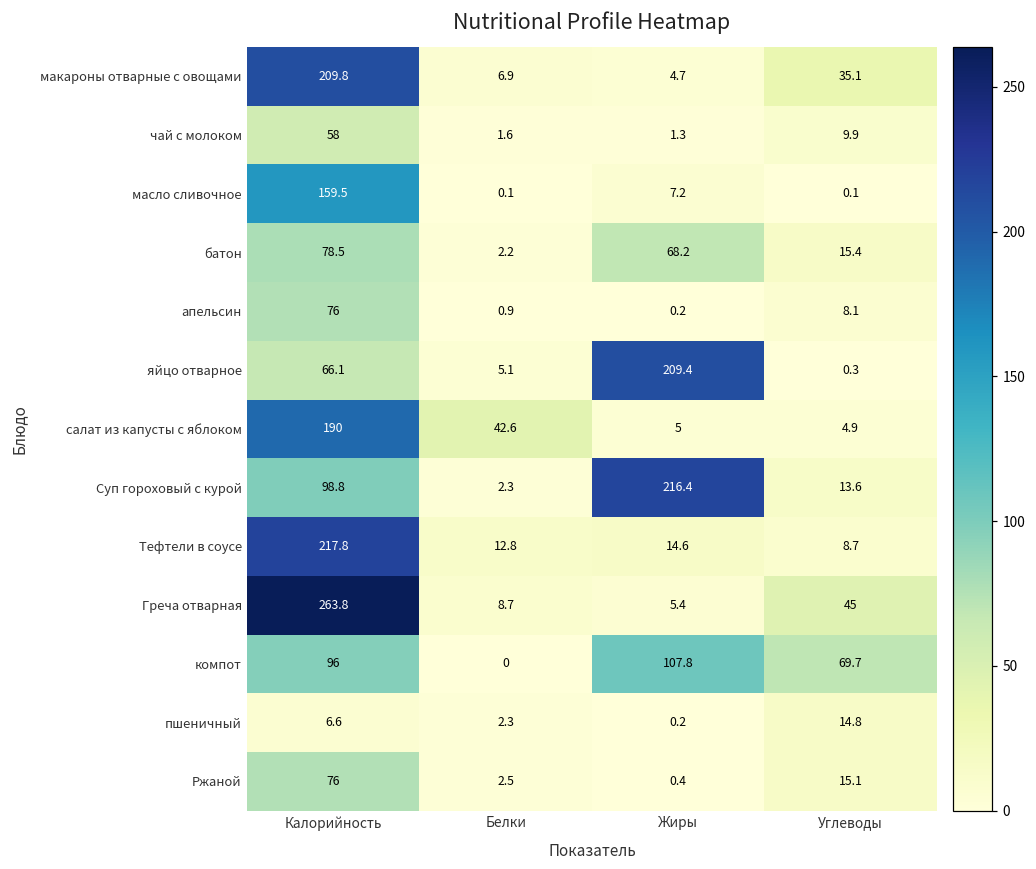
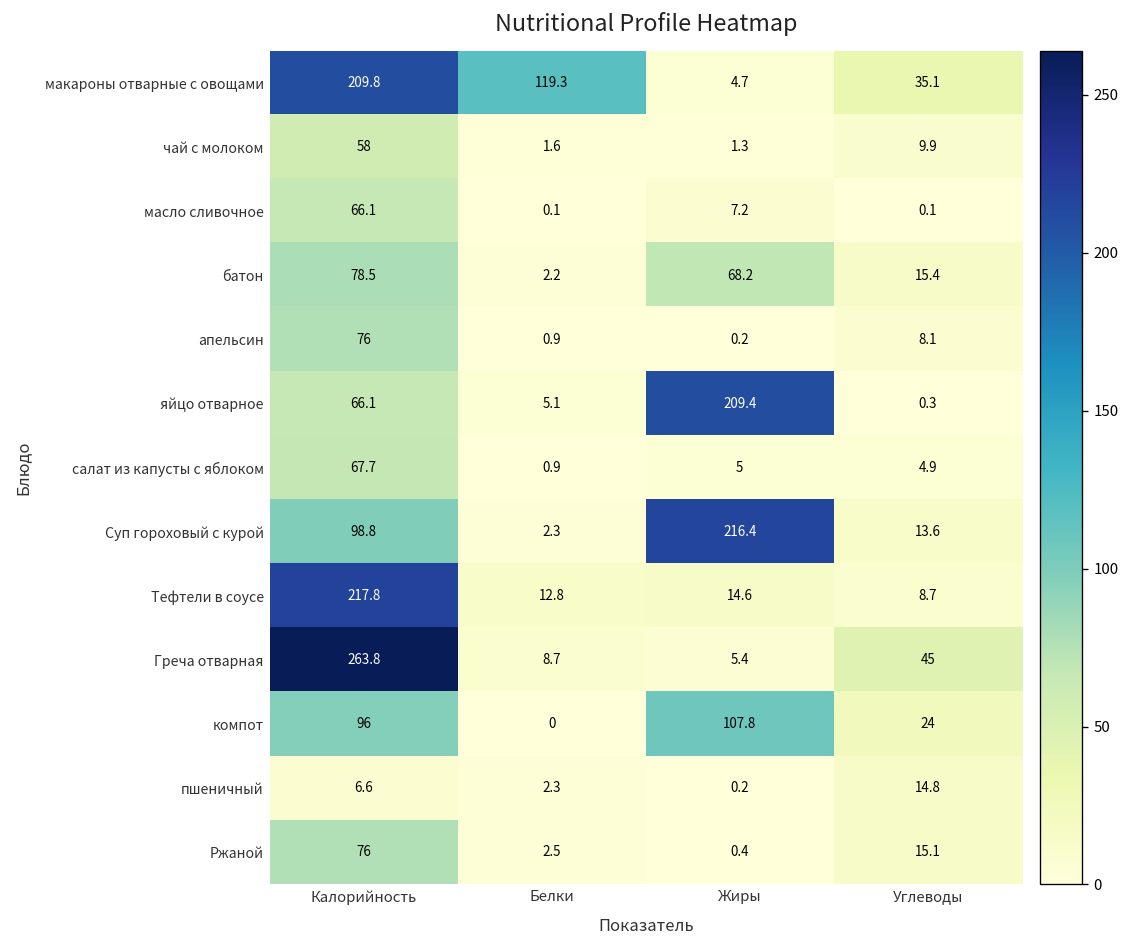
макароны отварные с овощами, Белки: 6.9 -> 119.3
масло сливочное, Калорийность: 159.5 -> 66.1
салат из капусты с яблоком, Калорийность: 190 -> 67.7
салат из капусты с яблоком, Белки: 42.6 -> 0.9
компот, Углеводы: 69.7 -> 24
